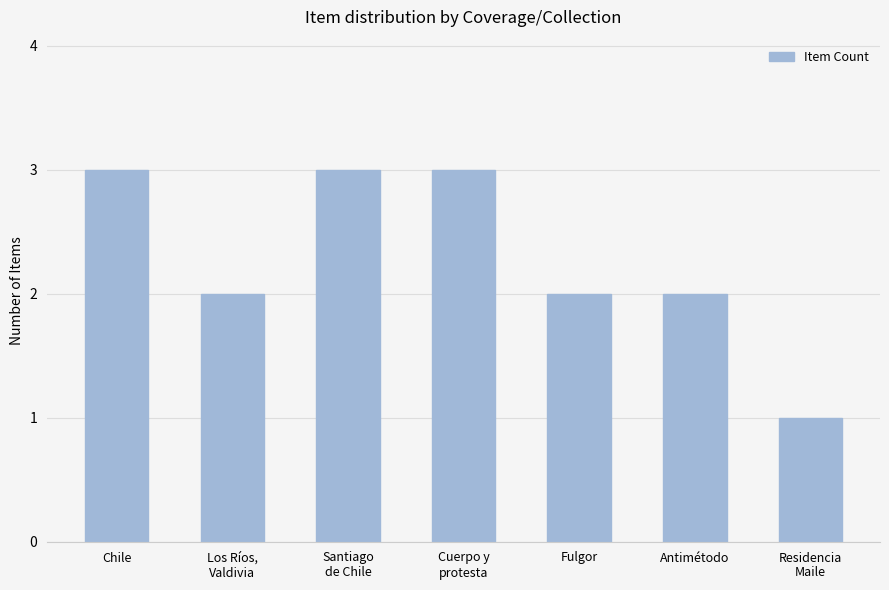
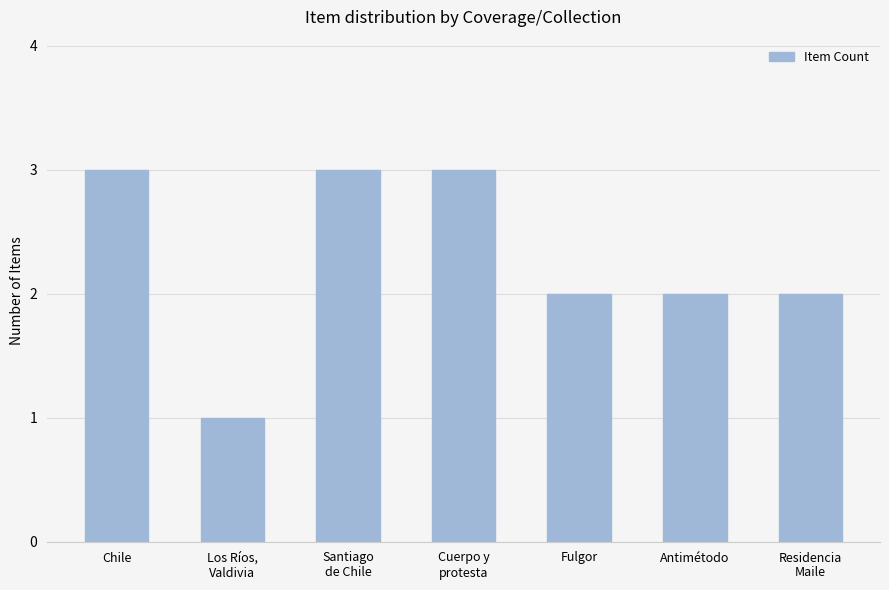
Los Ríos, Valdivia: 2 -> 1
Residencia Maile: 1 -> 2
